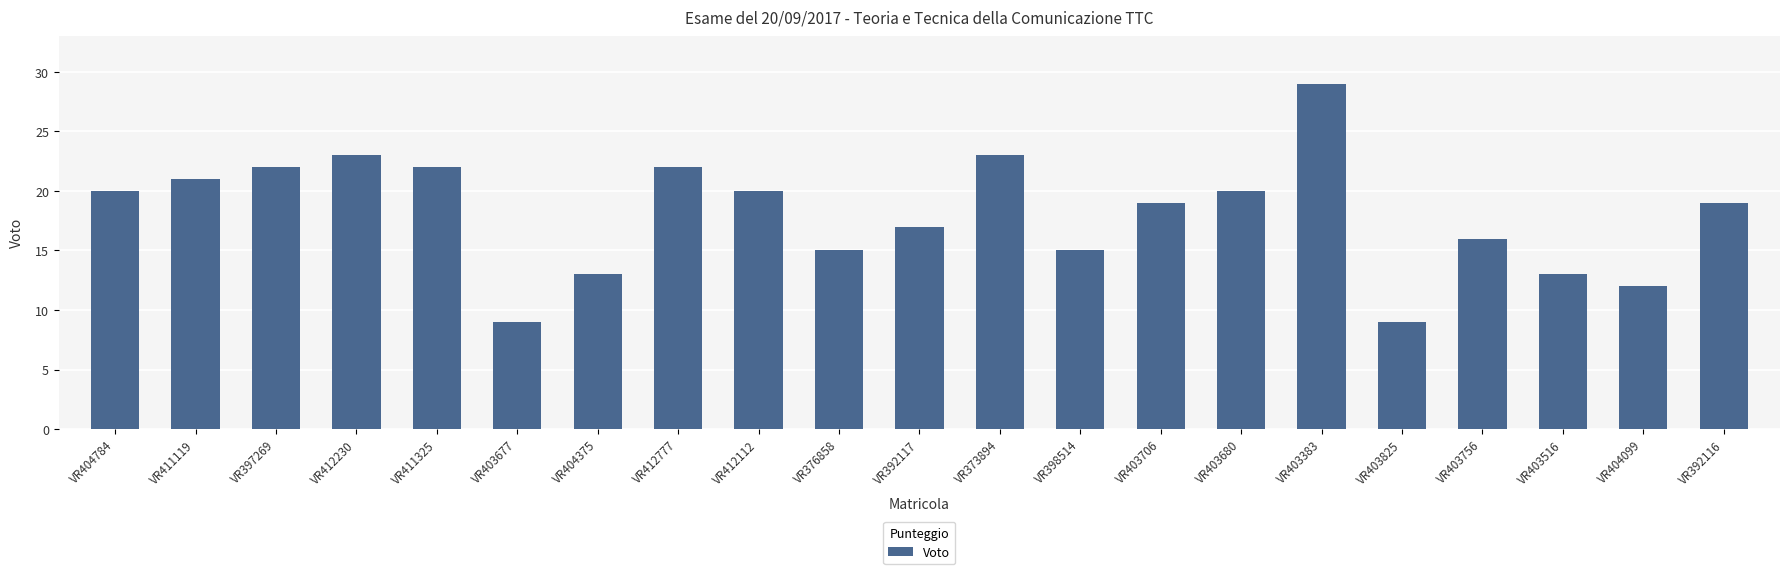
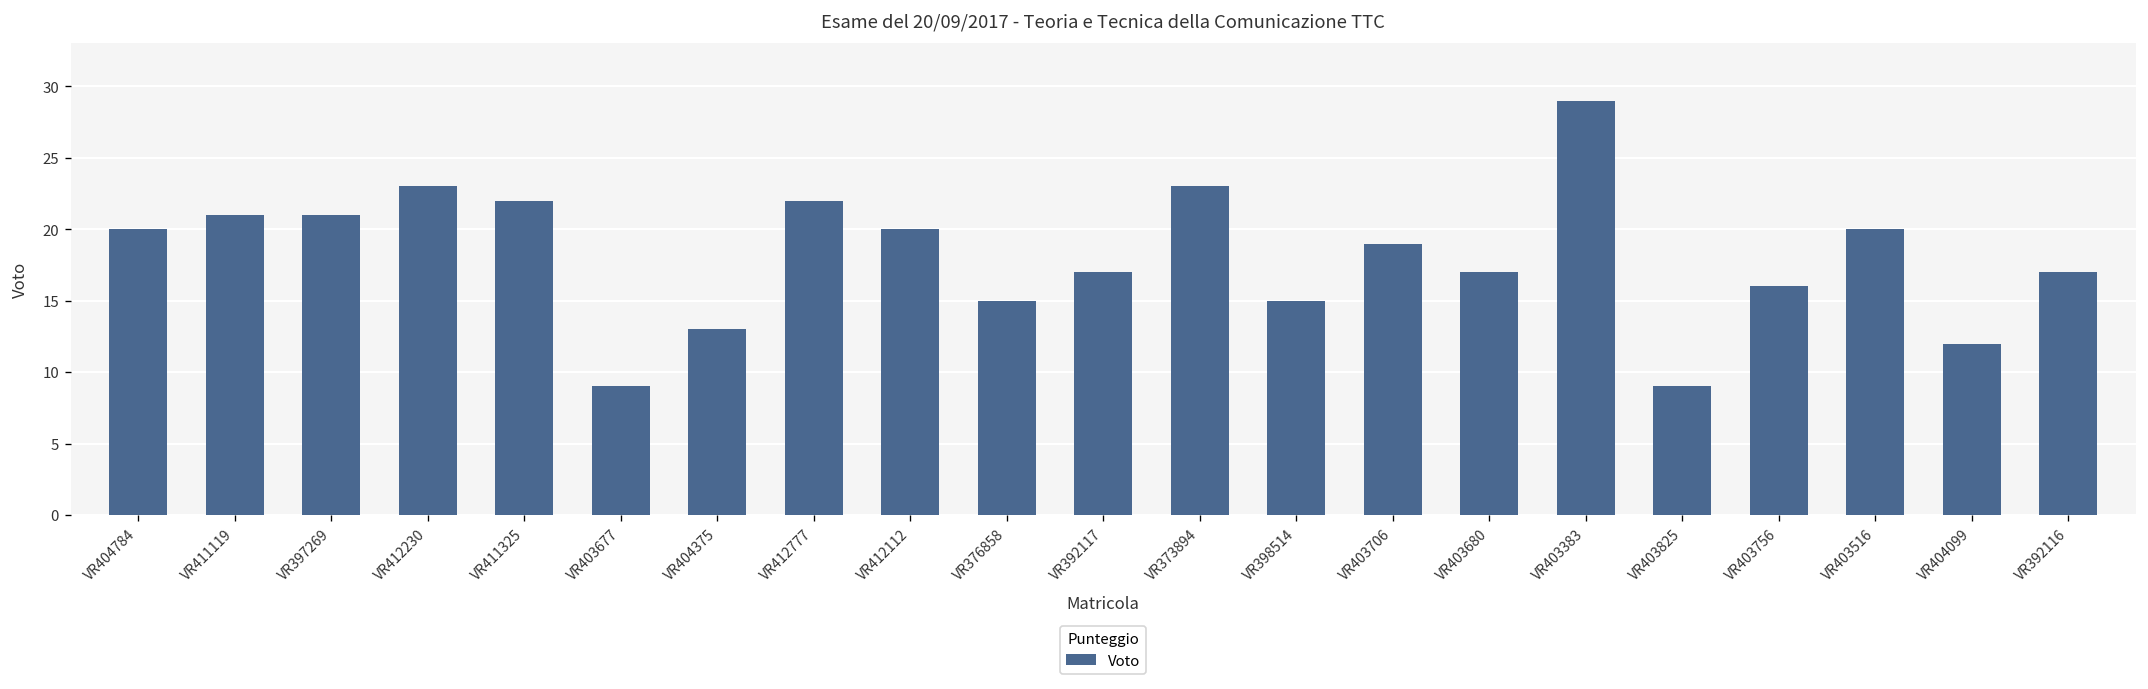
VR397269: 22 -> 21
VR403680: 20 -> 17
VR403516: 13 -> 20
VR392116: 19 -> 17
